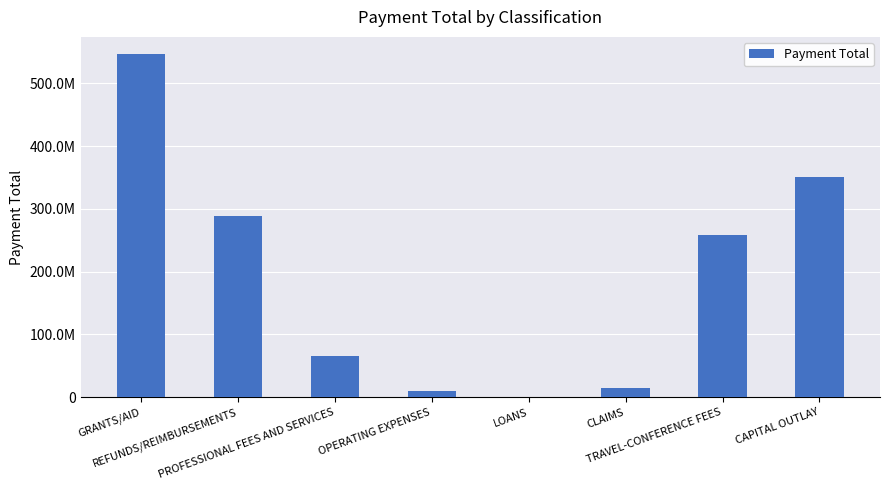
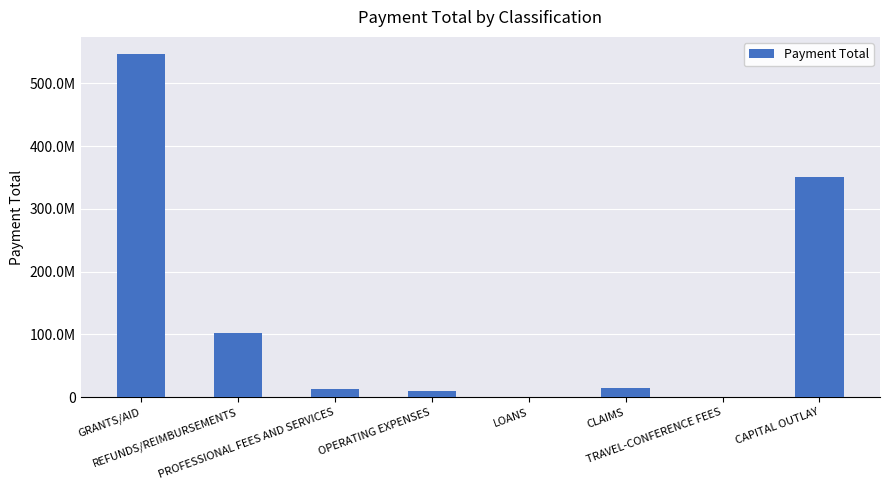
REFUNDS/REIMBURSEMENTS: 290000000 -> 100000000
PROFESSIONAL FEES AND SERVICES: 70000000 -> 10000000
TRAVEL-CONFERENCE FEES: 260000000 -> 0
